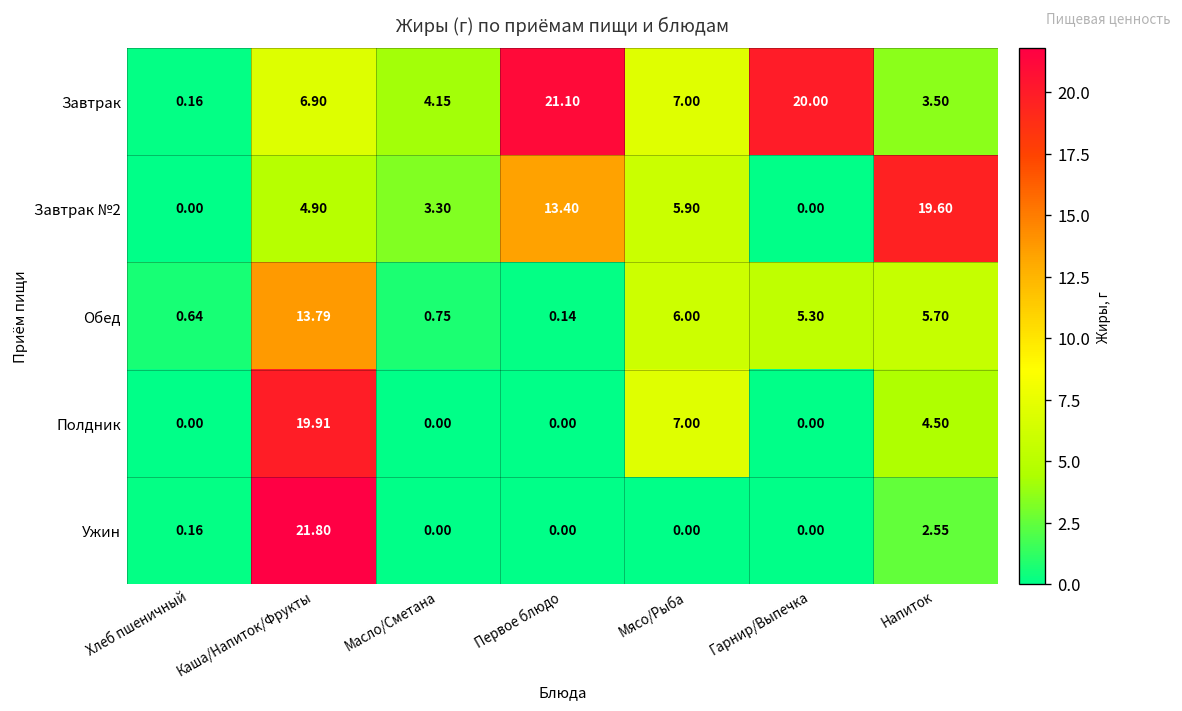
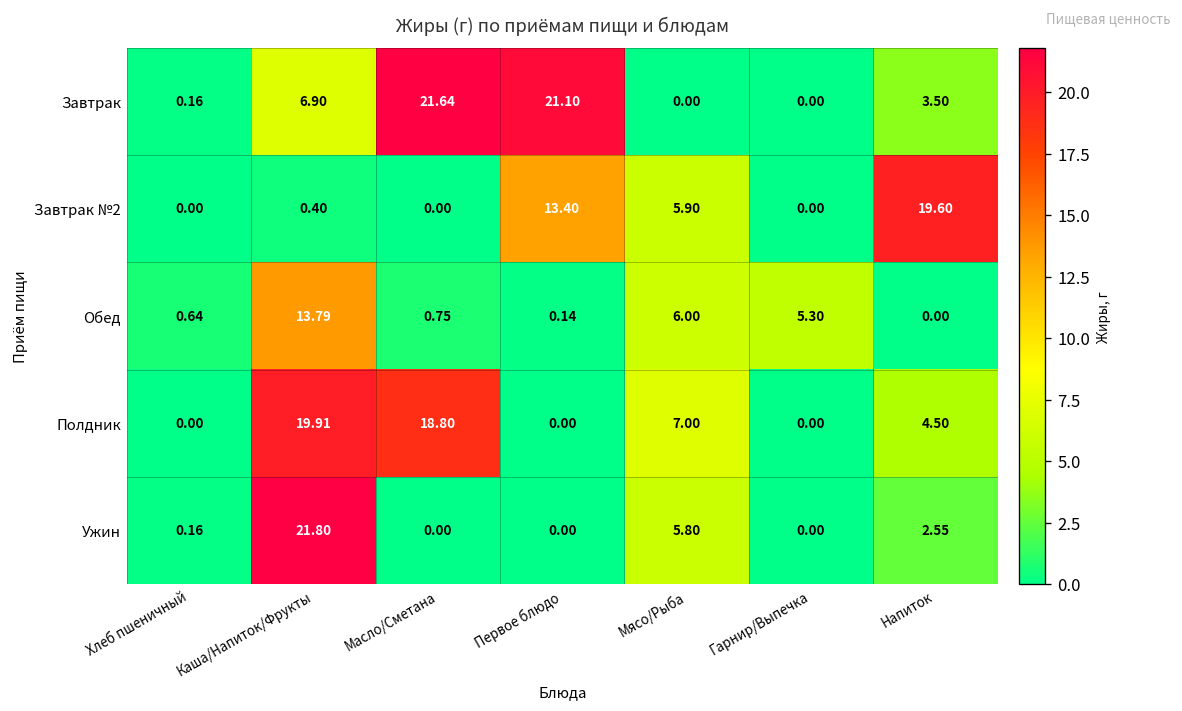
Завтрак, Масло/Сметана: 4.15 -> 21.64
Завтрак, Мясо/Рыба: 7.00 -> 0.00
Завтрак, Гарнир/Выпечка: 20.00 -> 0.00
Завтрак №2, Каша/Напиток/Фрукты: 4.90 -> 0.40
Завтрак №2, Масло/Сметана: 3.30 -> 0.00
Обед, Напиток: 5.70 -> 0.00
Полдник, Масло/Сметана: 0.00 -> 18.80
Ужин, Мясо/Рыба: 0.00 -> 5.80
